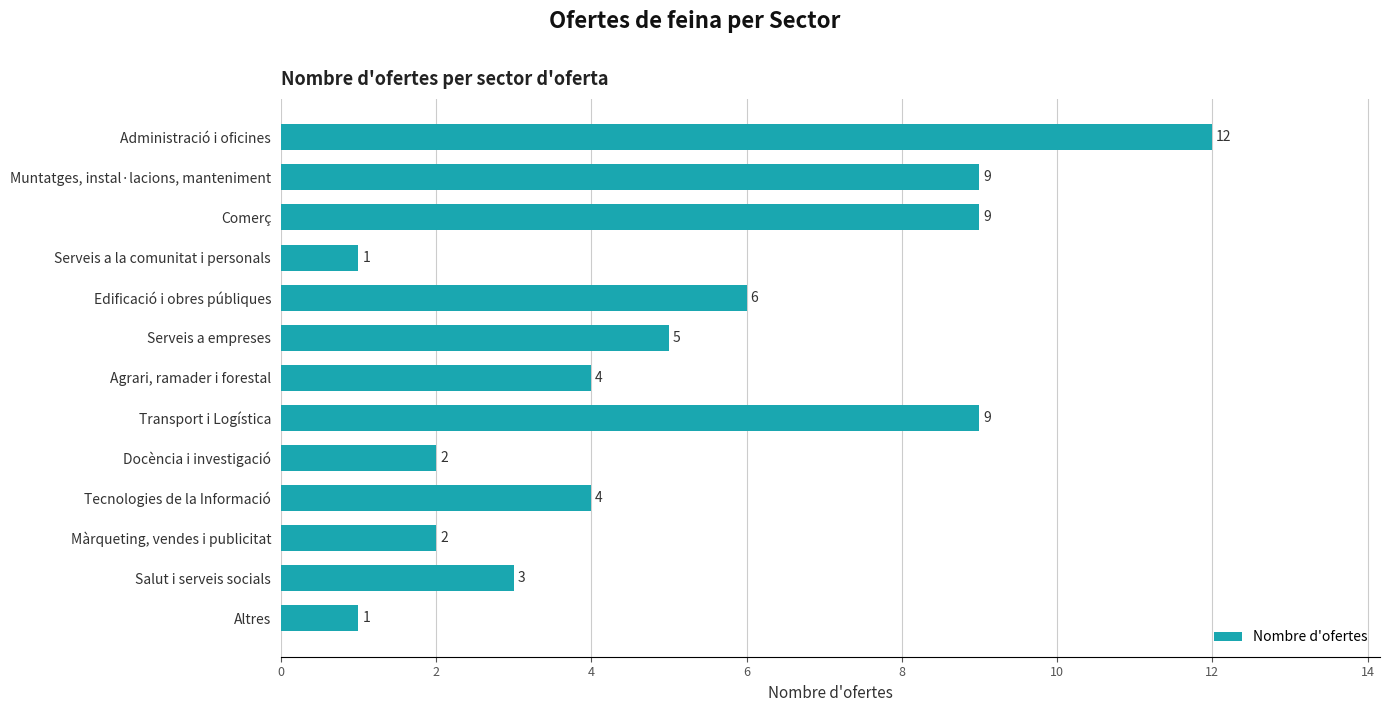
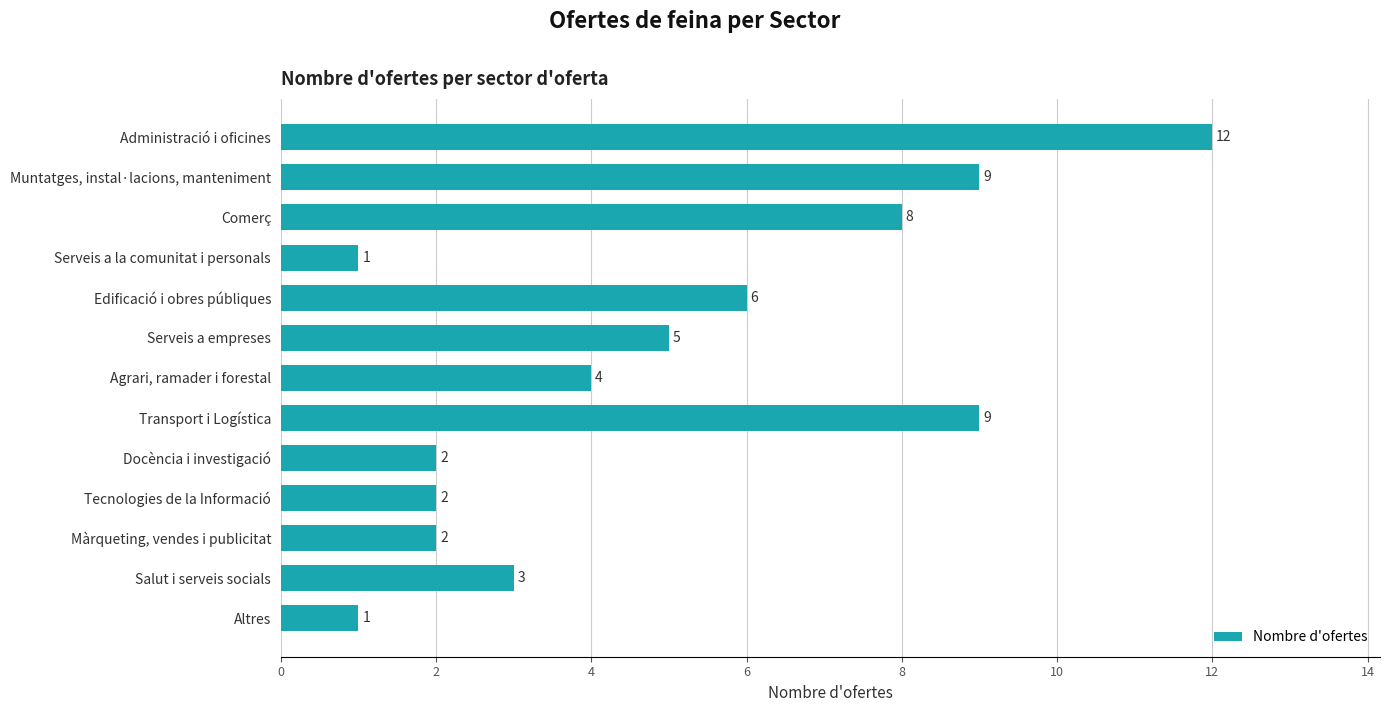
Comerç: 9 -> 8
Tecnologies de la Informació: 4 -> 2
